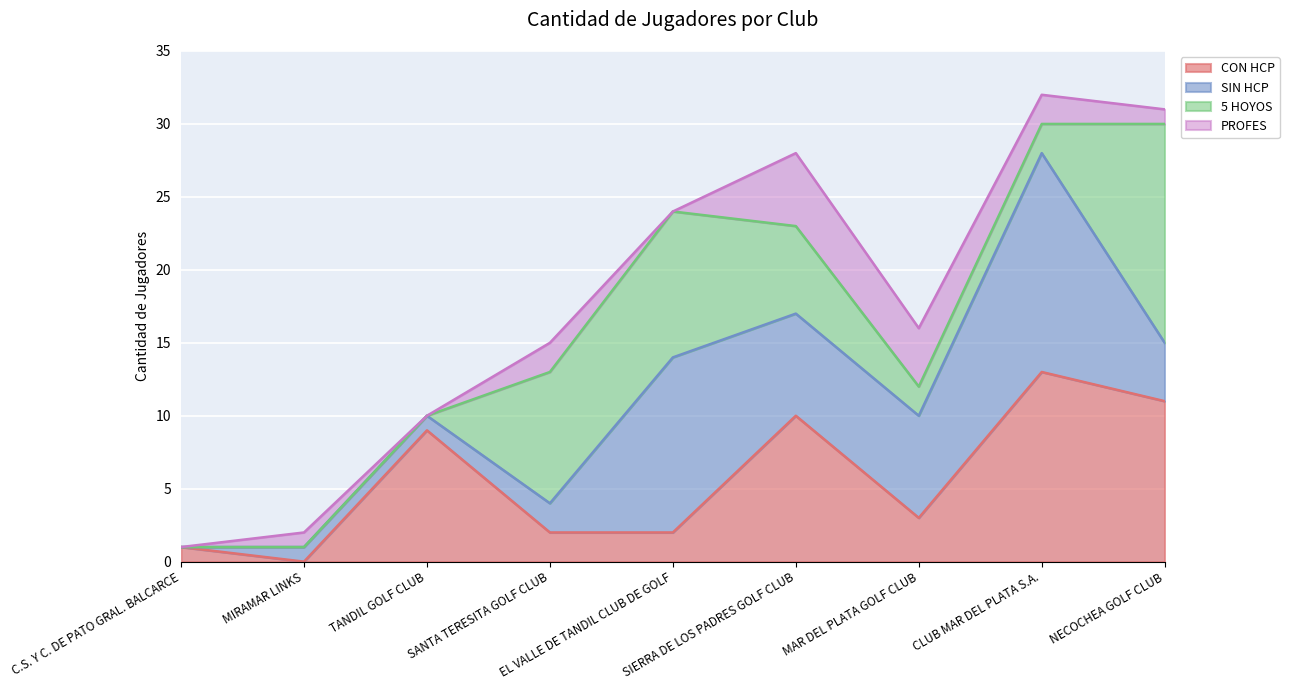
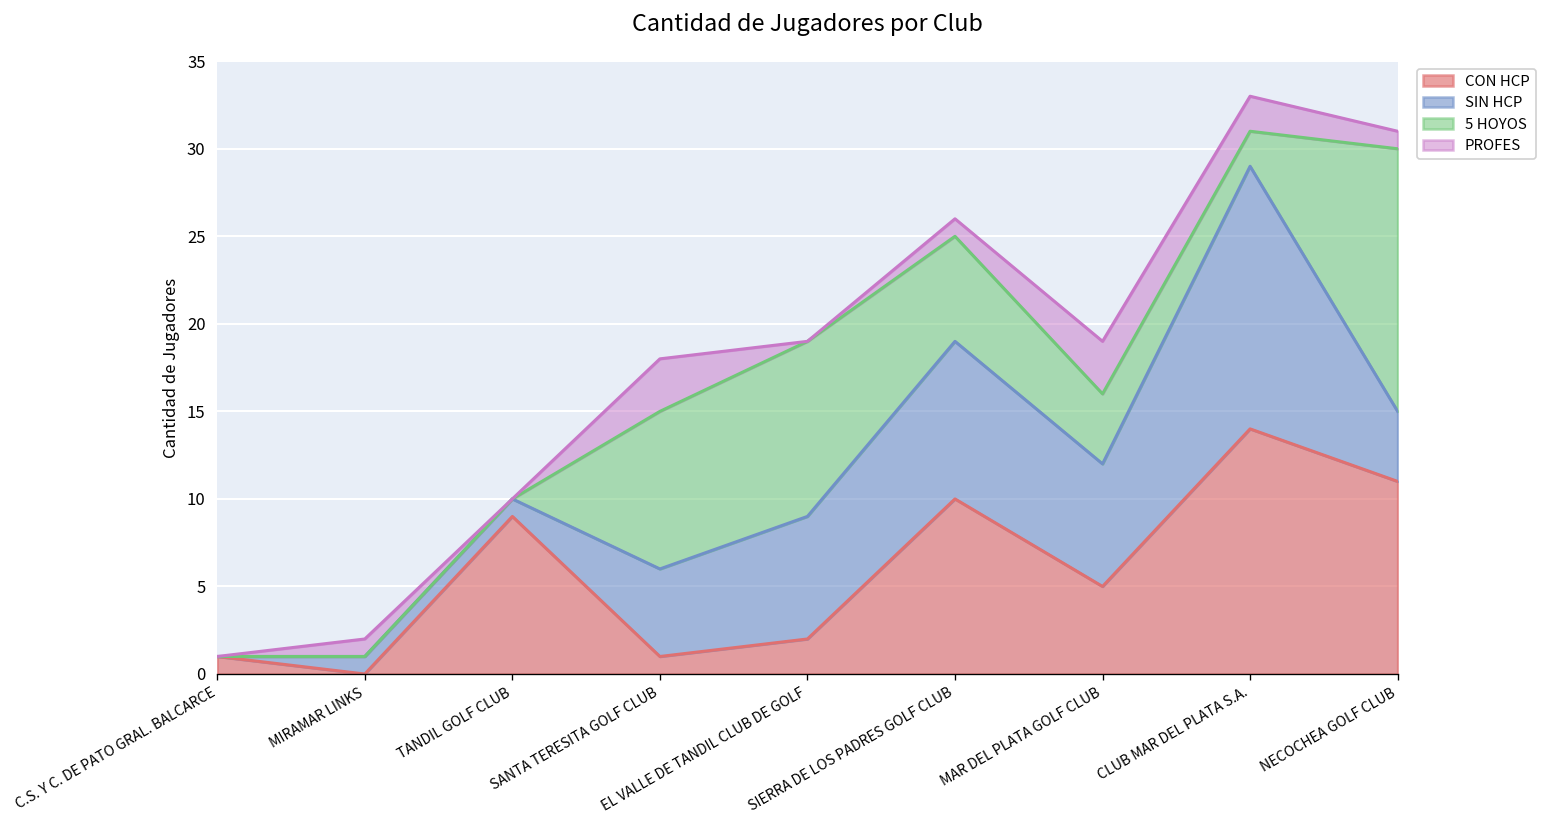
CON HCP, SANTA TERESITA GOLF CLUB: 2 -> 1
SIN HCP, SANTA TERESITA GOLF CLUB: 2 -> 5
PROFES, SANTA TERESITA GOLF CLUB: 2 -> 3
SIN HCP, EL VALLE DE TANDIL CLUB DE GOLF: 12 -> 7
SIN HCP, SIERRA DE LOS PADRES GOLF CLUB: 7 -> 9
PROFES, SIERRA DE LOS PADRES GOLF CLUB: 5 -> 1
CON HCP, MAR DEL PLATA GOLF CLUB: 3 -> 5
5 HOYOS, MAR DEL PLATA GOLF CLUB: 2 -> 4
PROFES, MAR DEL PLATA GOLF CLUB: 4 -> 3
CON HCP, CLUB MAR DEL PLATA S.A.: 13 -> 14
